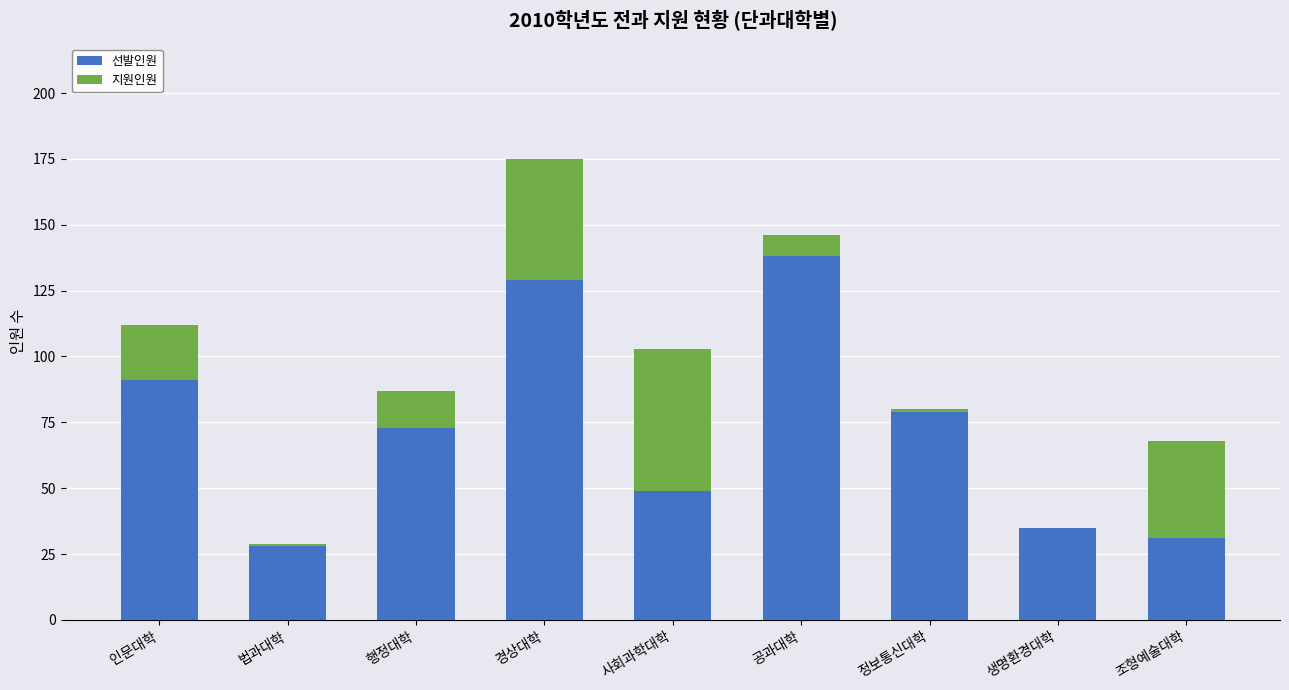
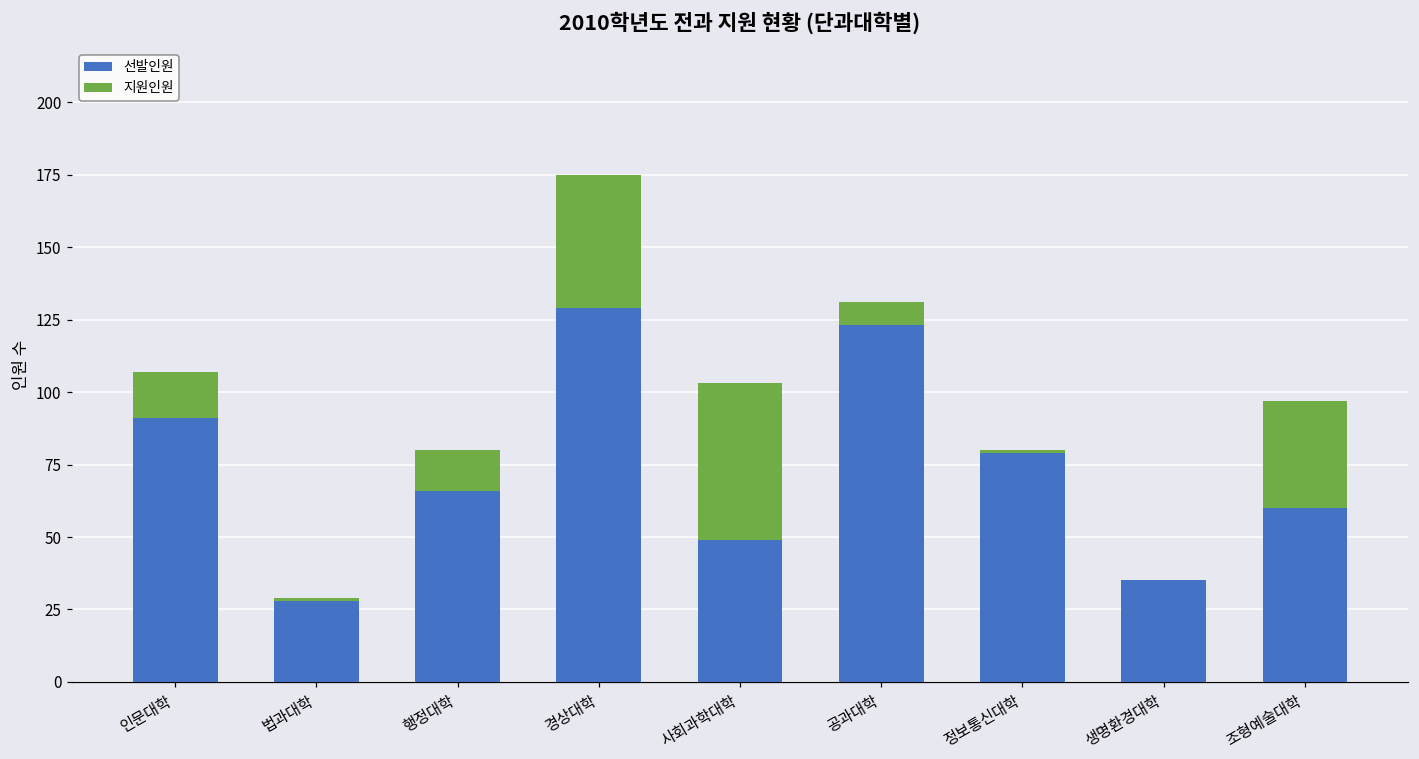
지원인원, 인문대학: 21 -> 16
선발인원, 행정대학: 73 -> 66
선발인원, 공과대학: 138 -> 123
선발인원, 조형예술대학: 31 -> 60
